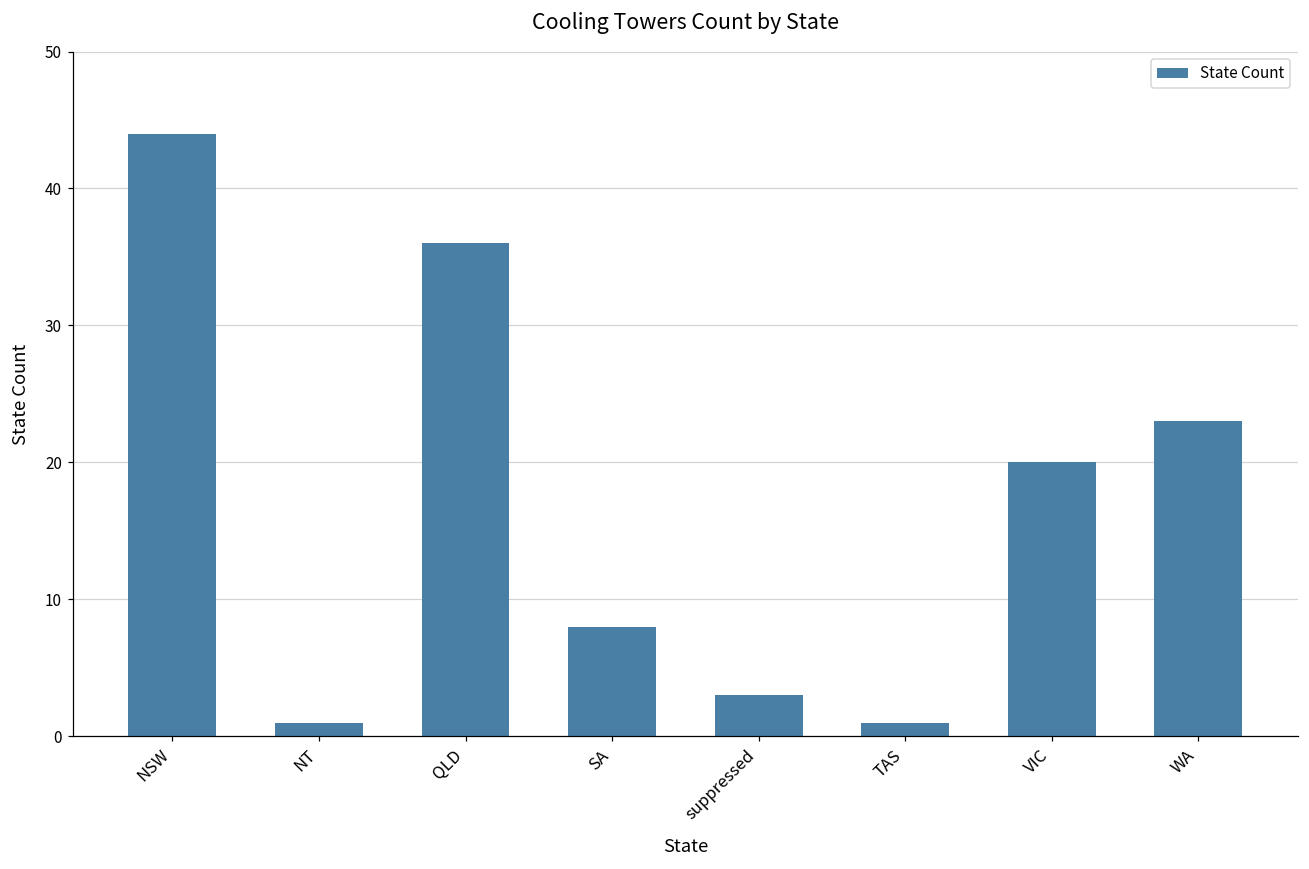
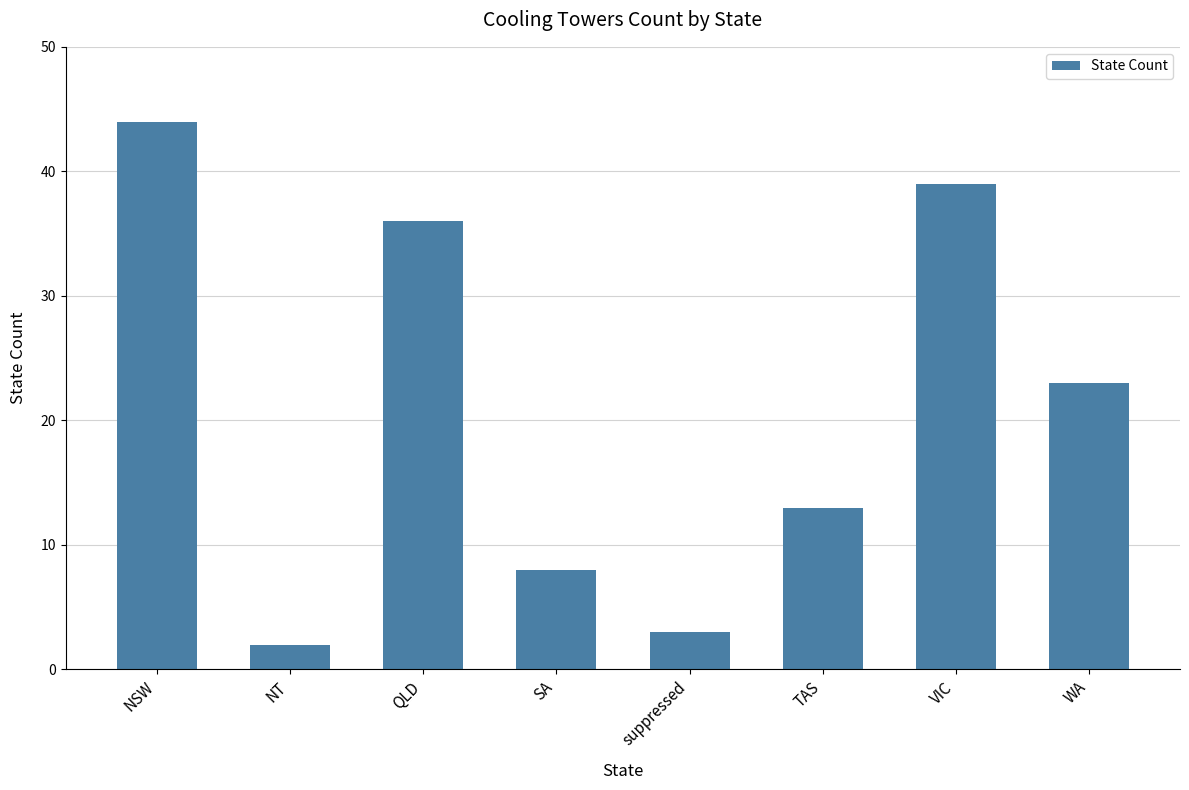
NT: 1 -> 2
TAS: 1 -> 13
VIC: 20 -> 39
